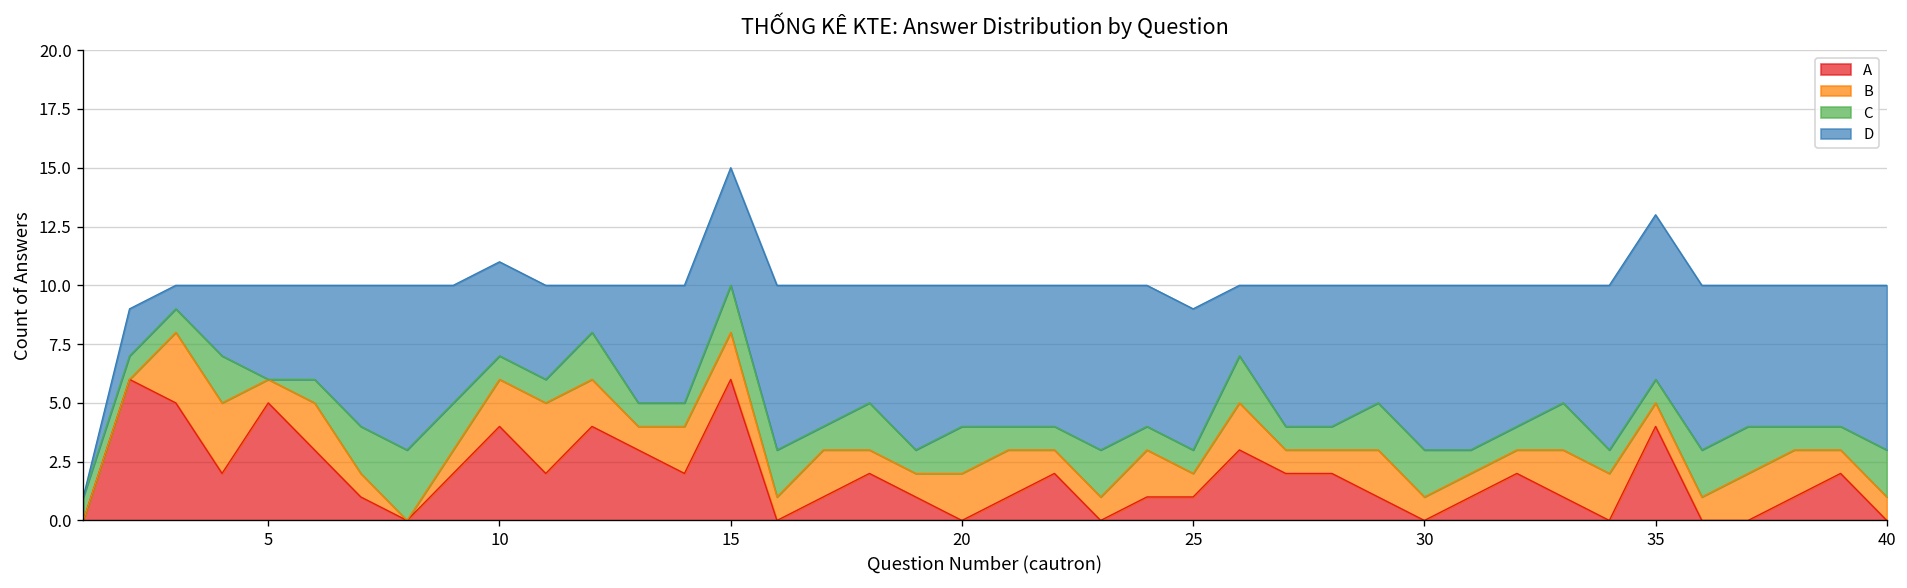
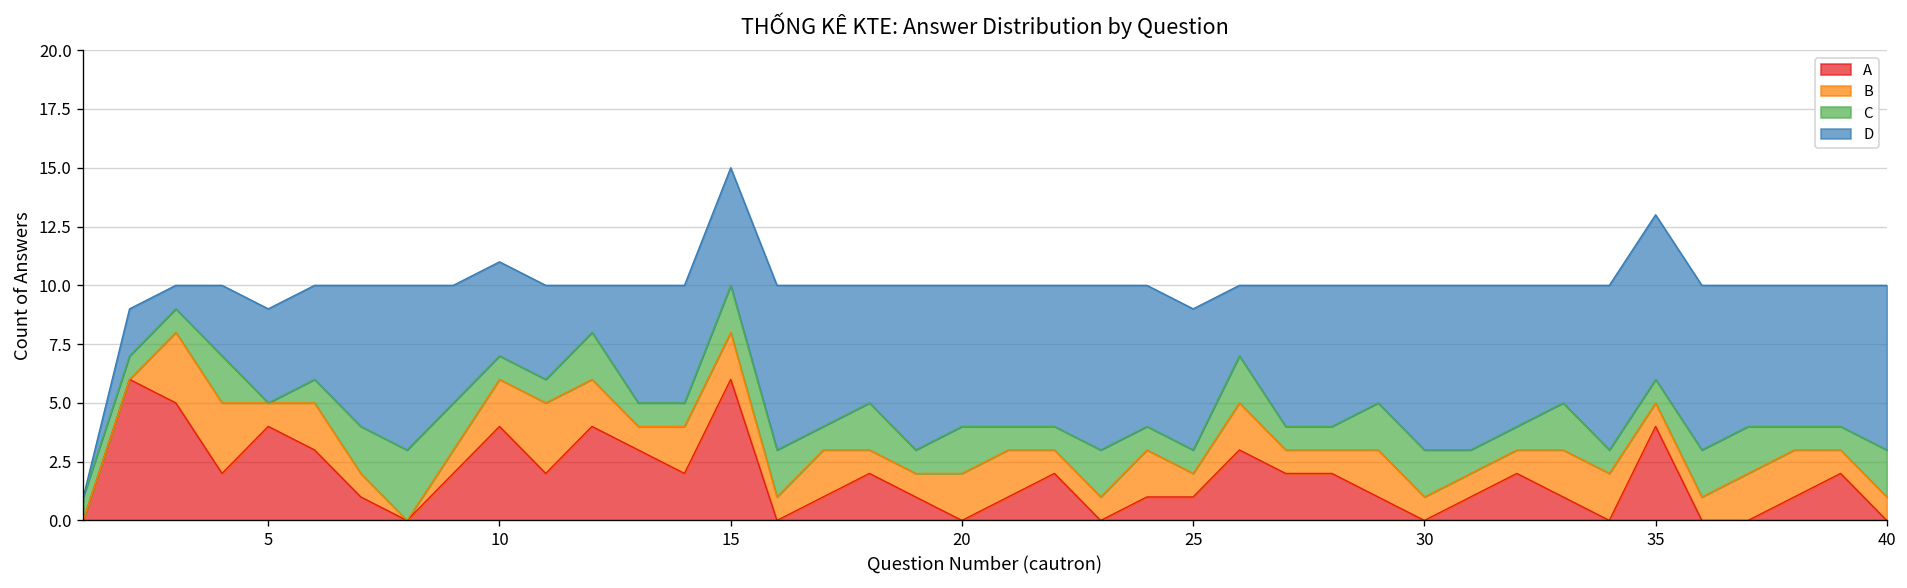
A, 5: 5 -> 4
